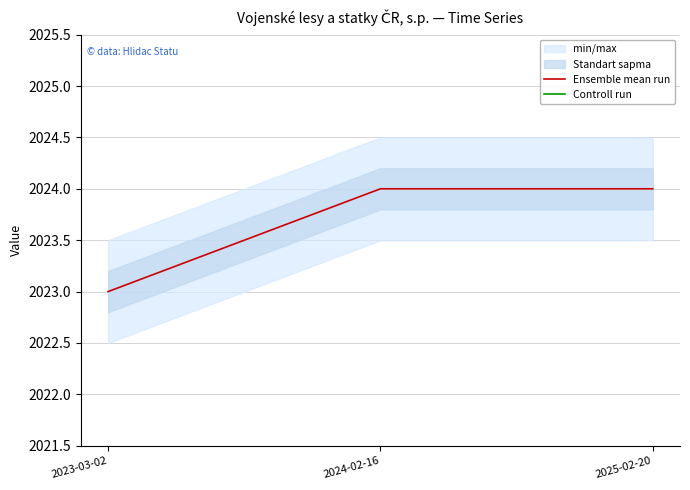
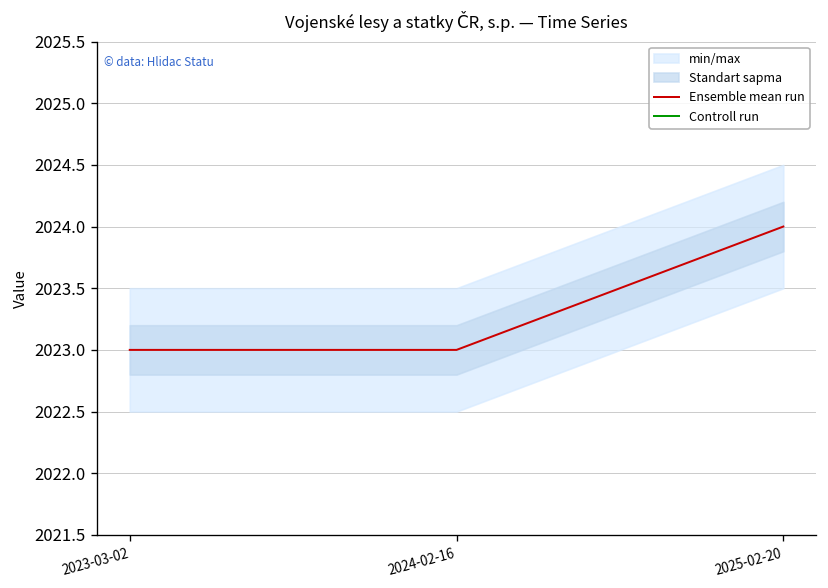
Ensemble mean run, 2024-02-16: 2024 -> 2023
